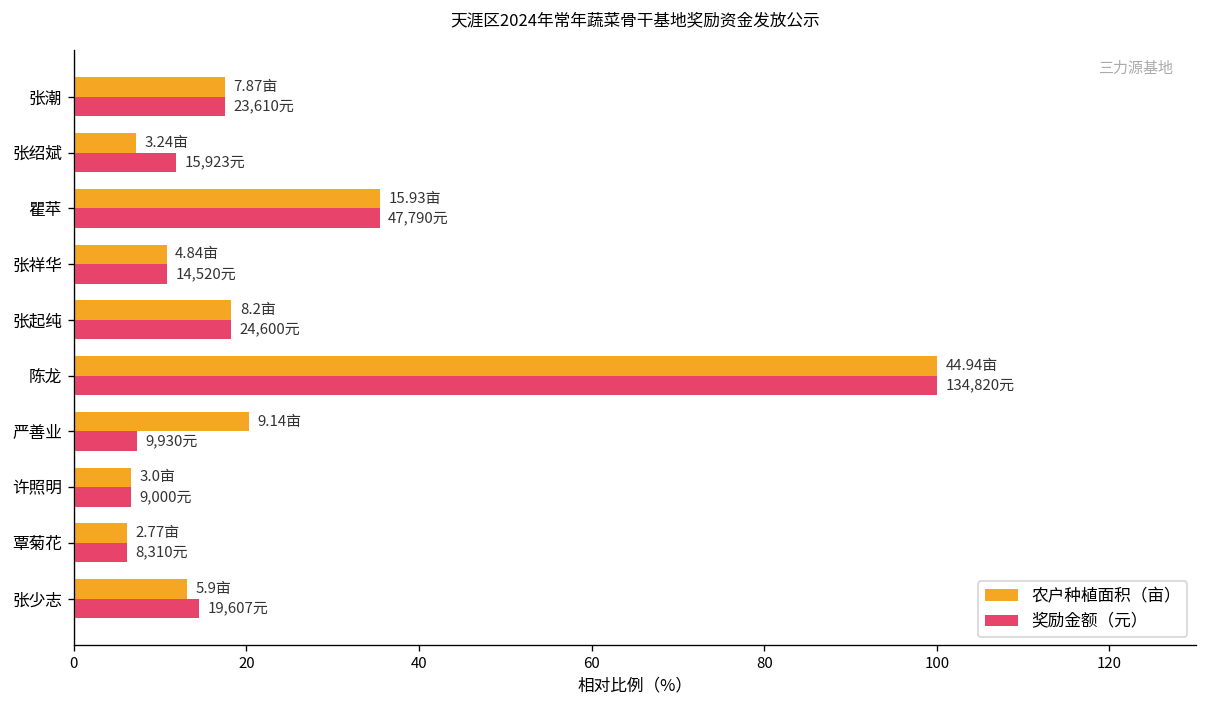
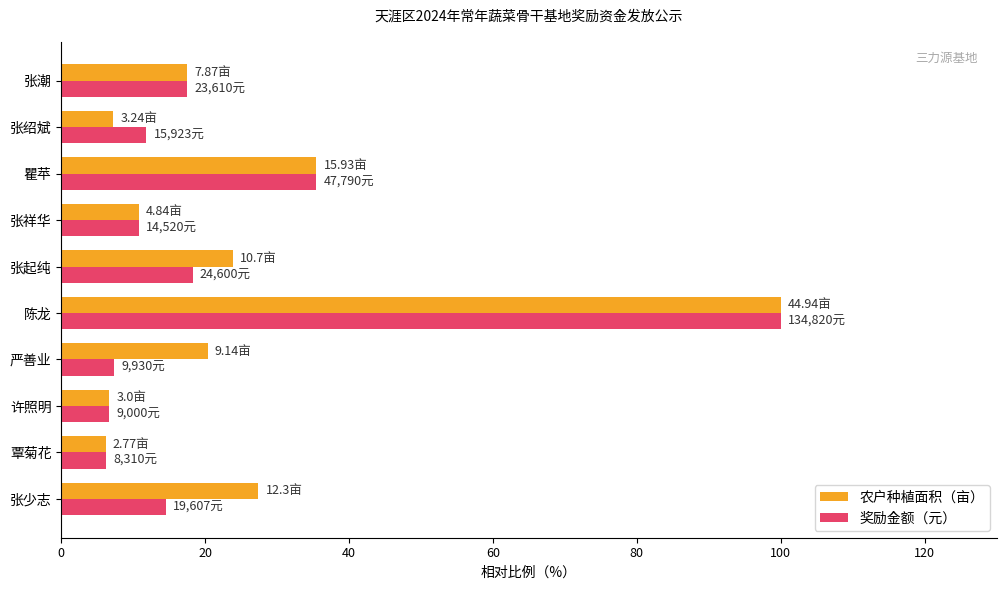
农户种植面积（亩）, 张起纯: 8.2亩 -> 10.7亩
农户种植面积（亩）, 张少志: 5.9亩 -> 12.3亩
